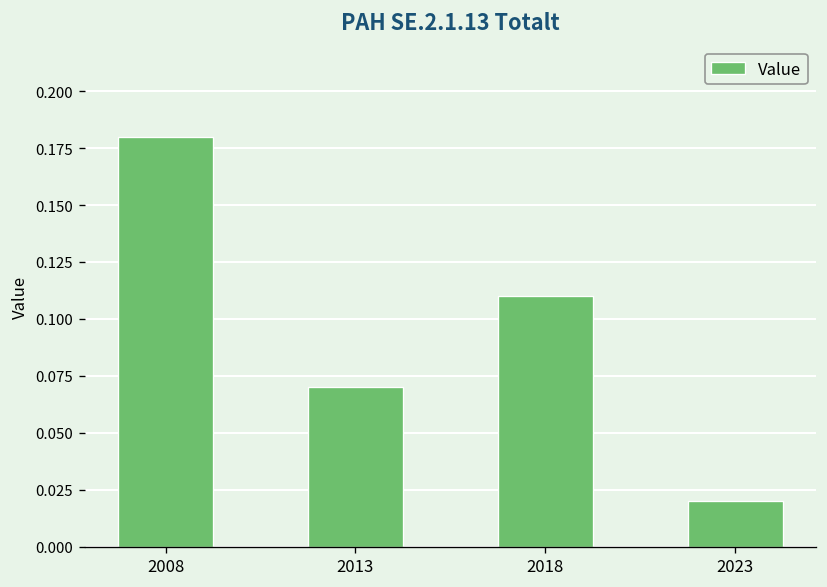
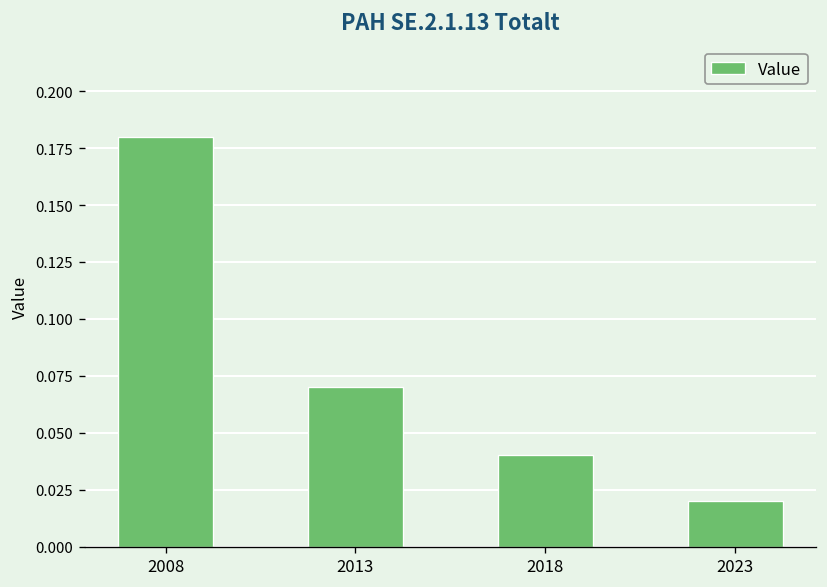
2018: 0.11 -> 0.04
